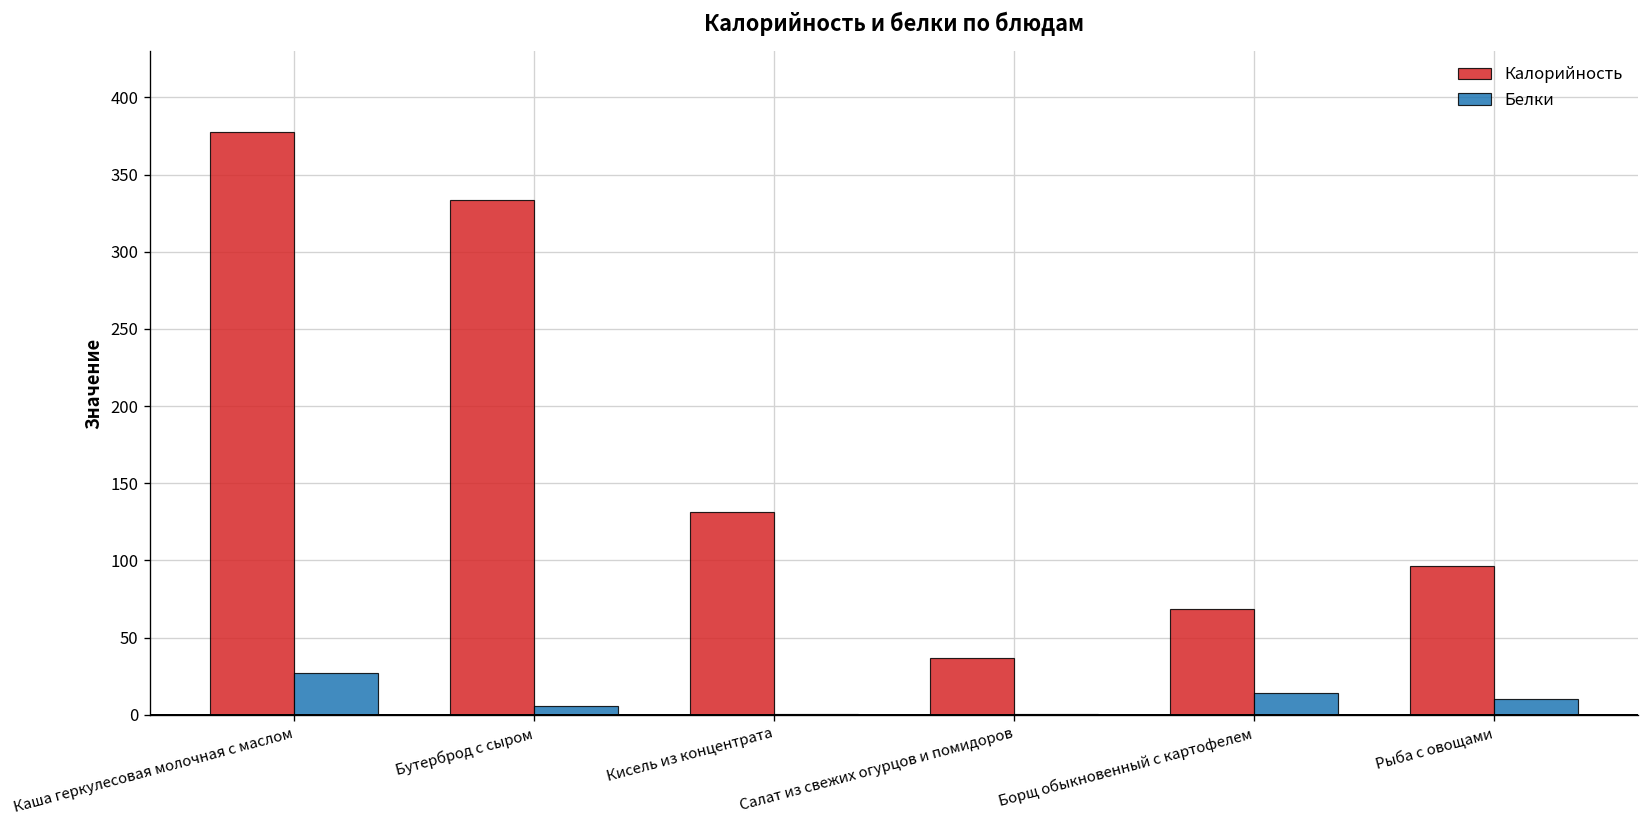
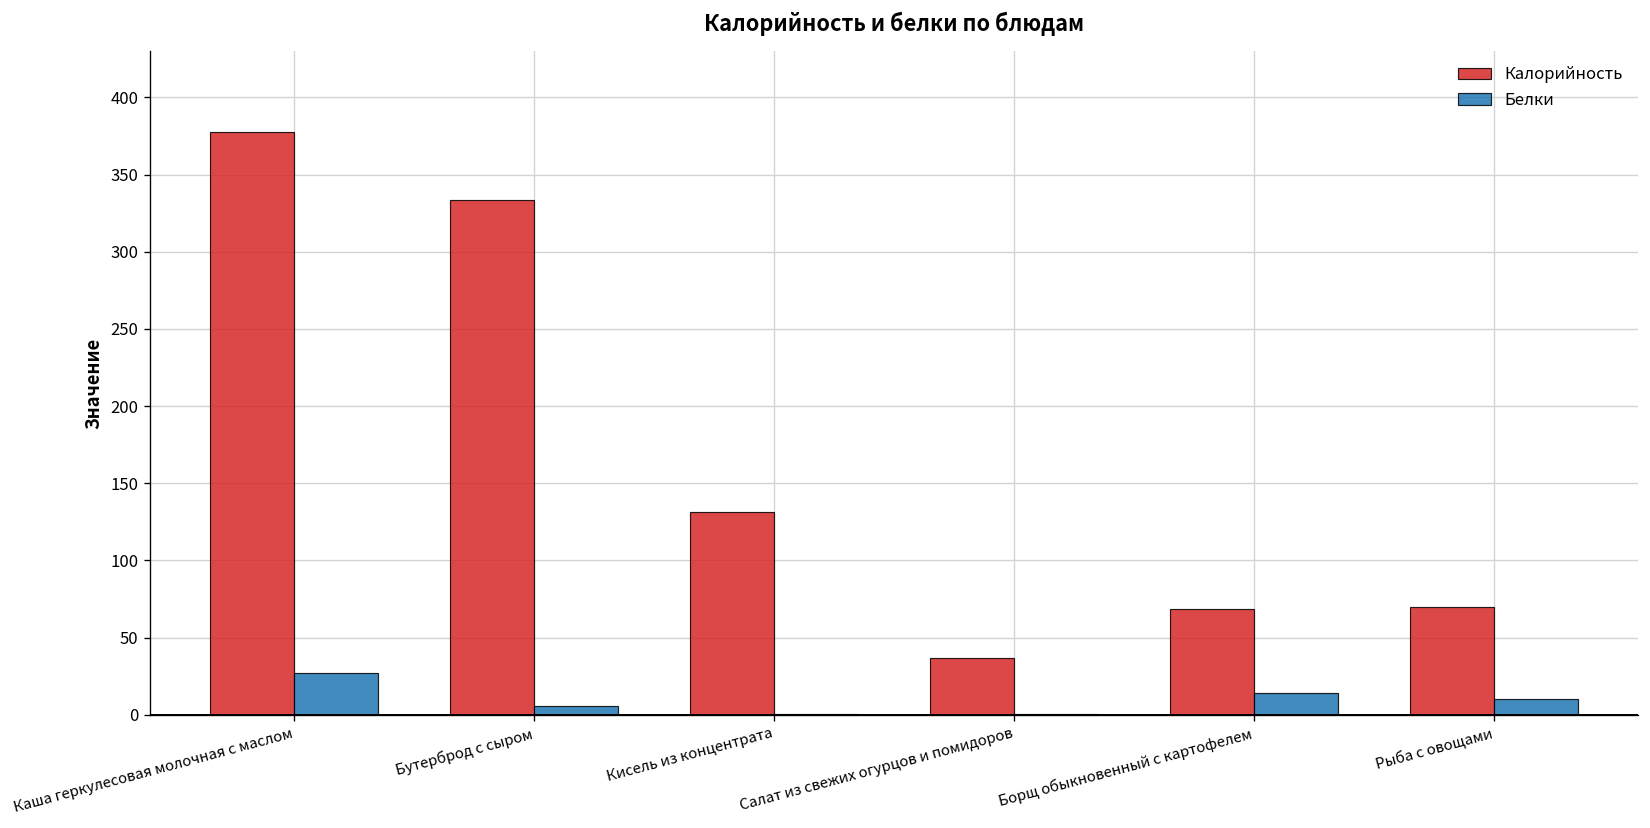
Калорийность, Рыба с овощами: 96 -> 70
